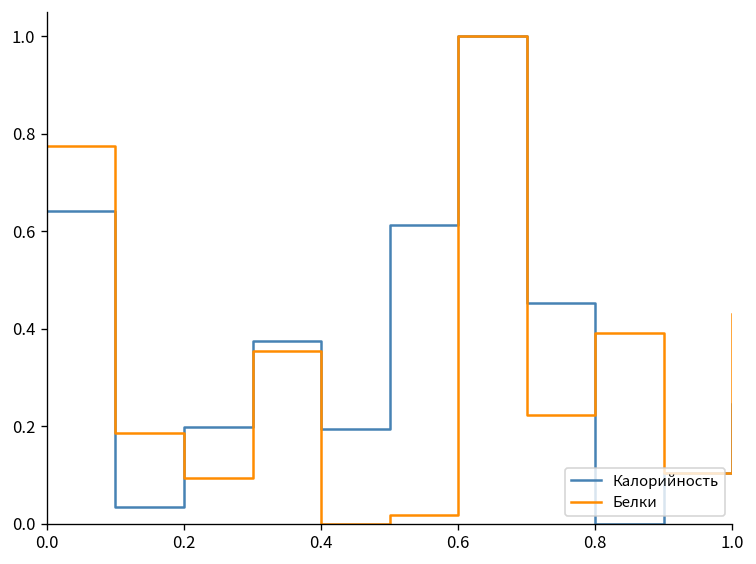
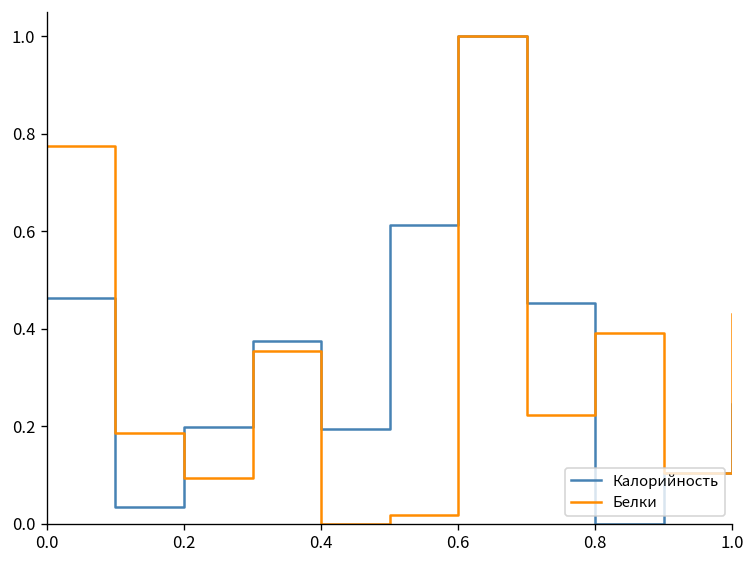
Калорийность, 0.0: 0.64 -> 0.46
